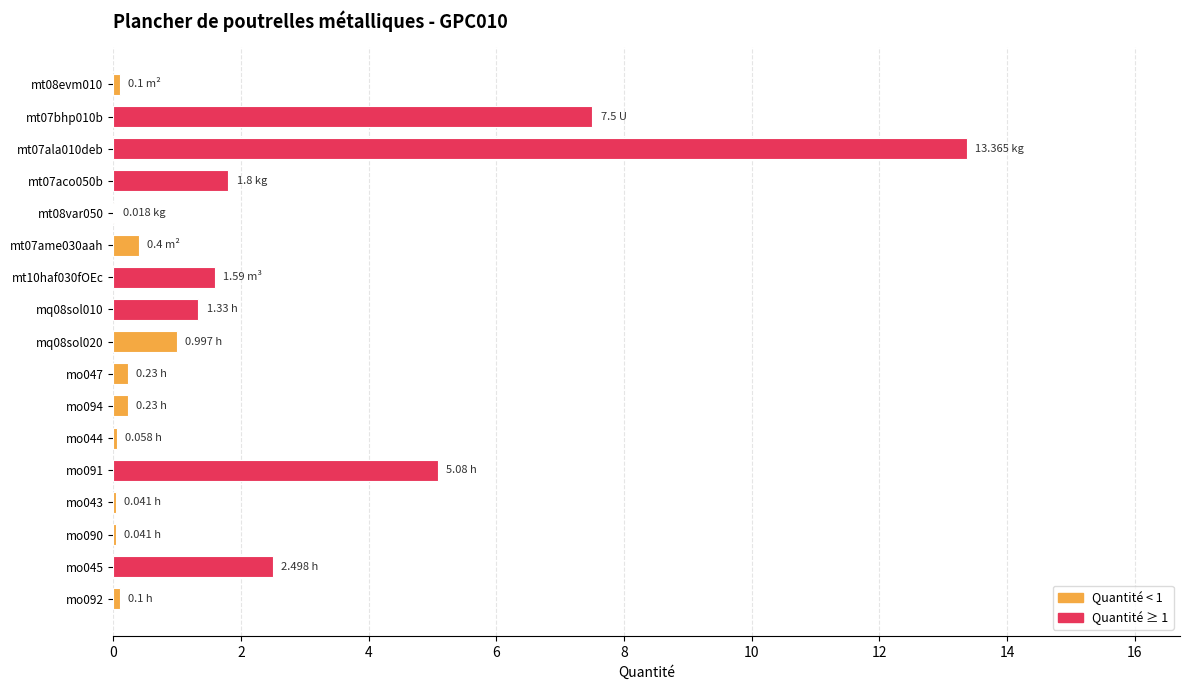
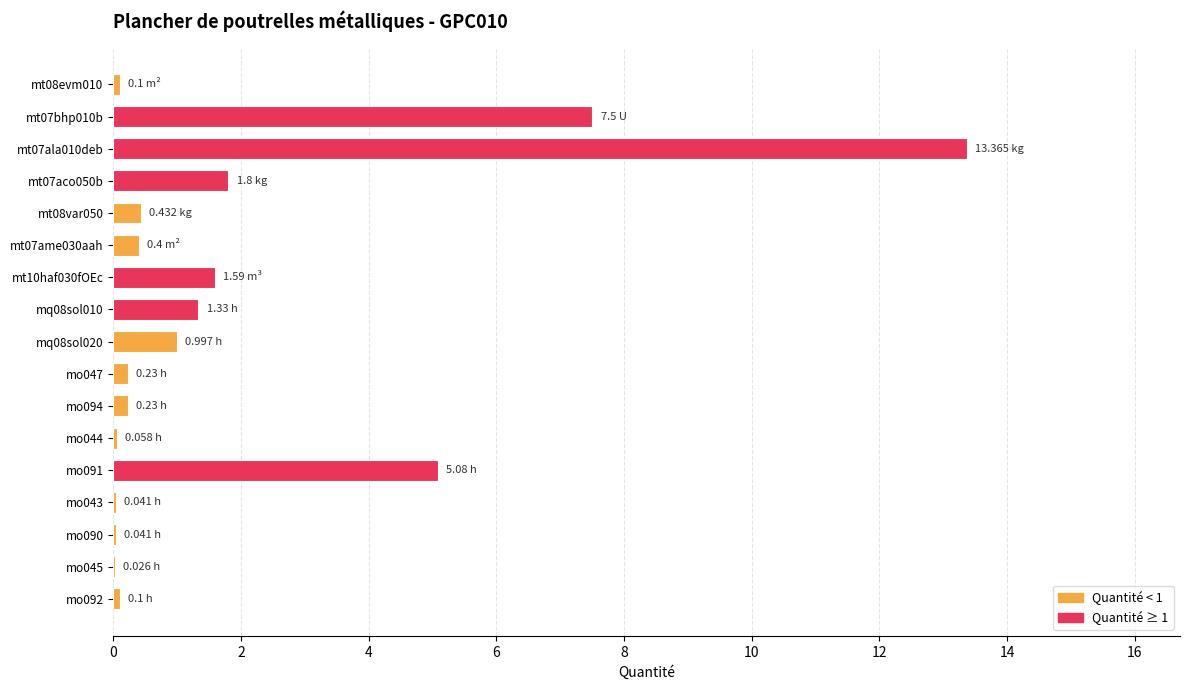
mt08var050: 0.018 -> 0.432
mo045: 2.498 -> 0.026
